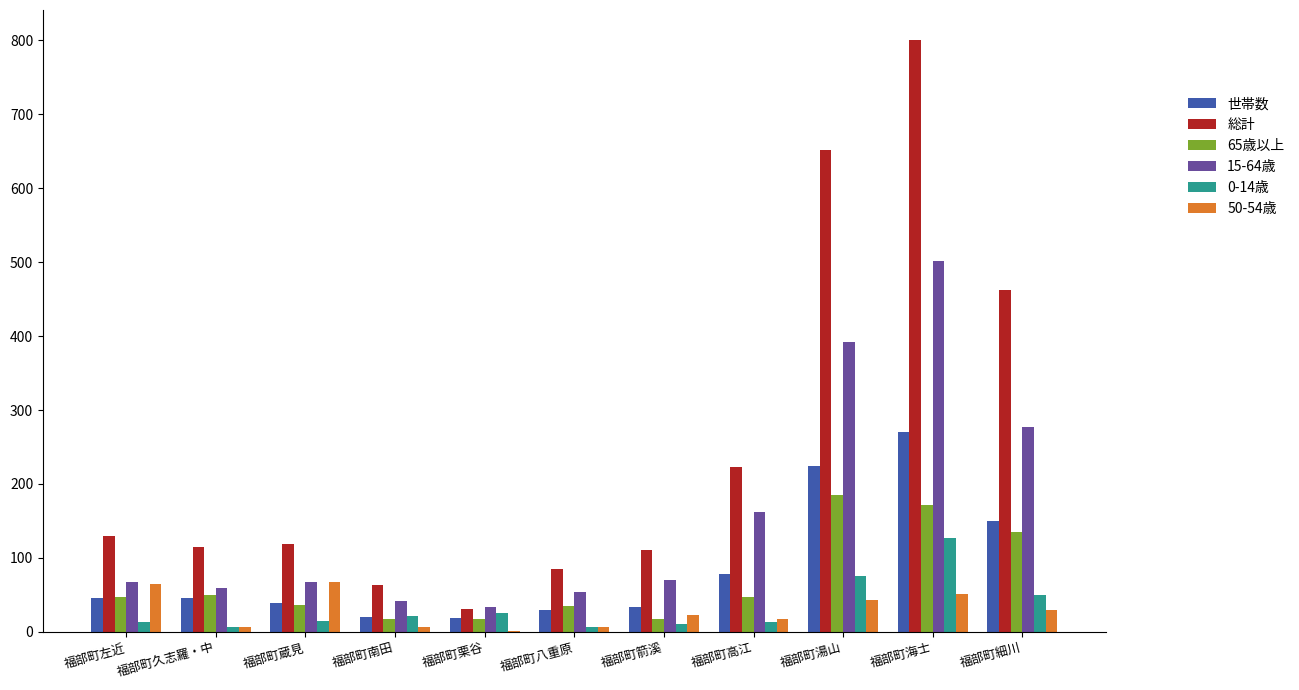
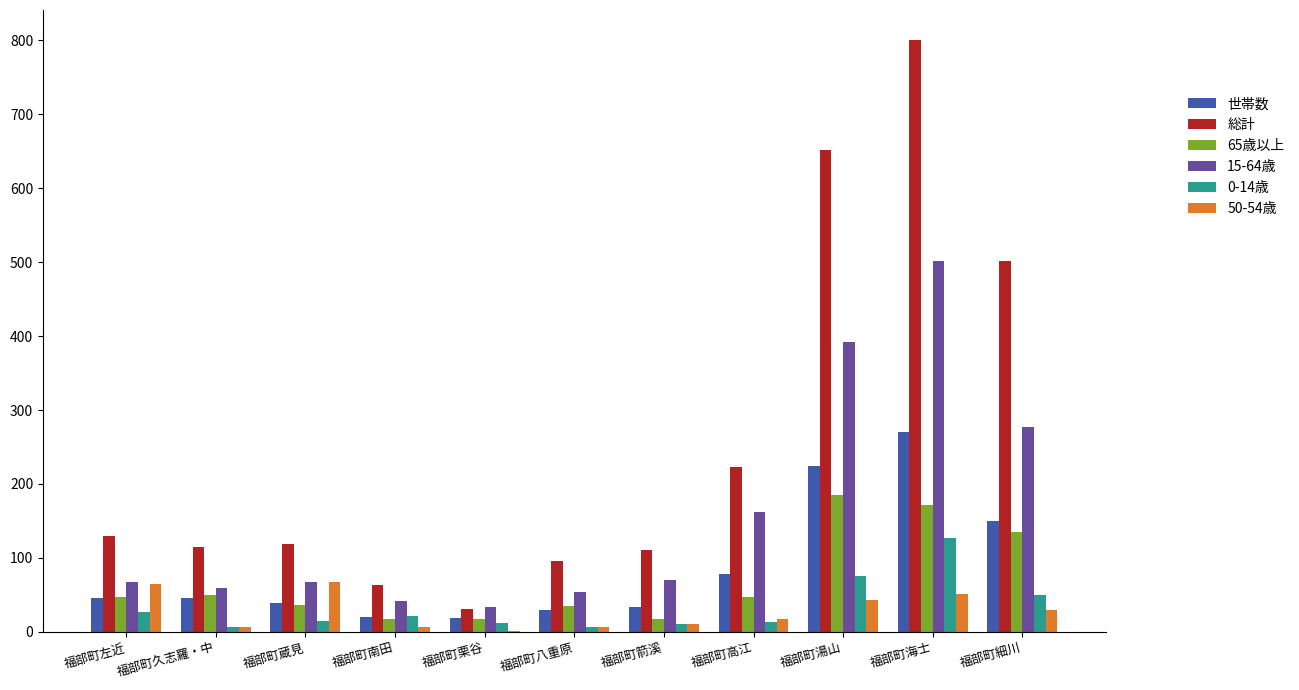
0-14歳, 福部町左近: 10 -> 30
0-14歳, 福部町栗谷: 30 -> 10
総計, 福部町八重原: 90 -> 100
50-54歳, 福部町箭溪: 20 -> 10
総計, 福部町細川: 460 -> 500
